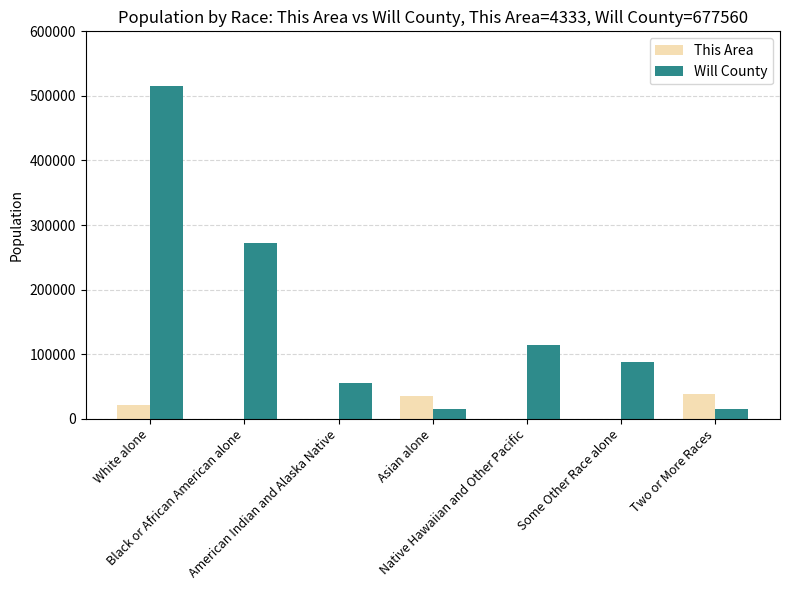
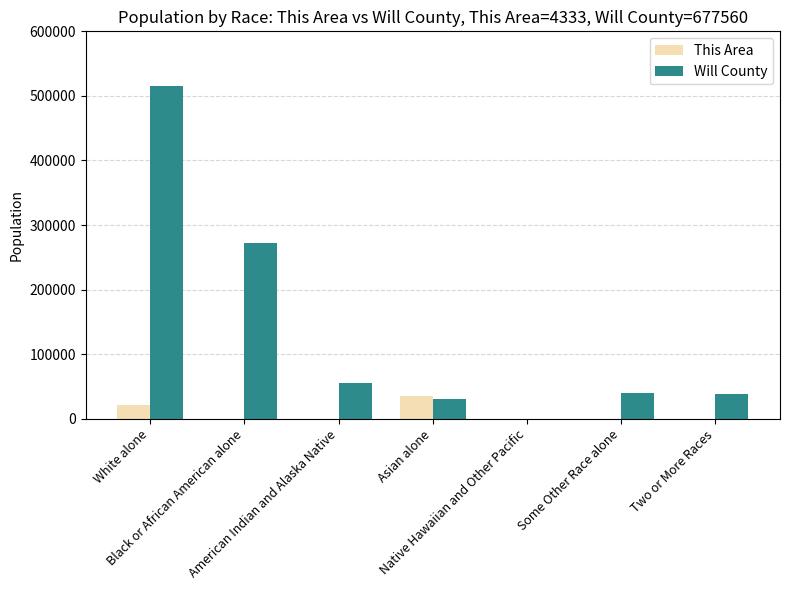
Will County, Asian alone: 20000 -> 30000
Will County, Native Hawaiian and Other Pacific: 110000 -> 0
Will County, Some Other Race alone: 90000 -> 40000
This Area, Two or More Races: 40000 -> 0
Will County, Two or More Races: 20000 -> 40000
